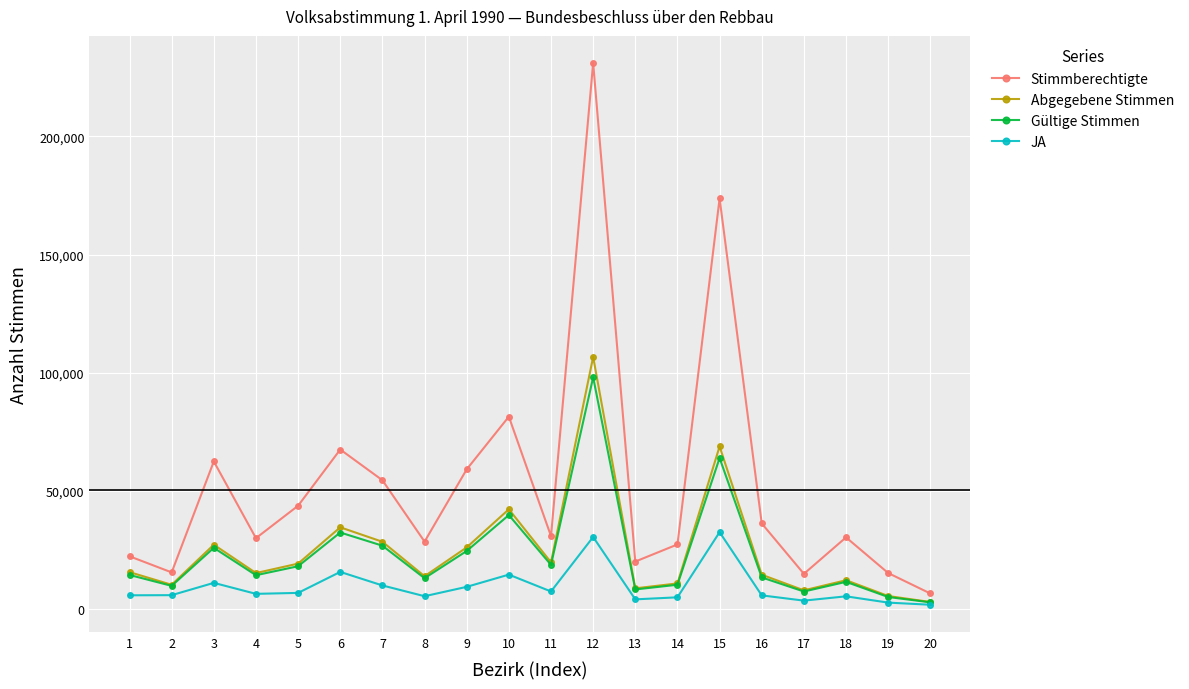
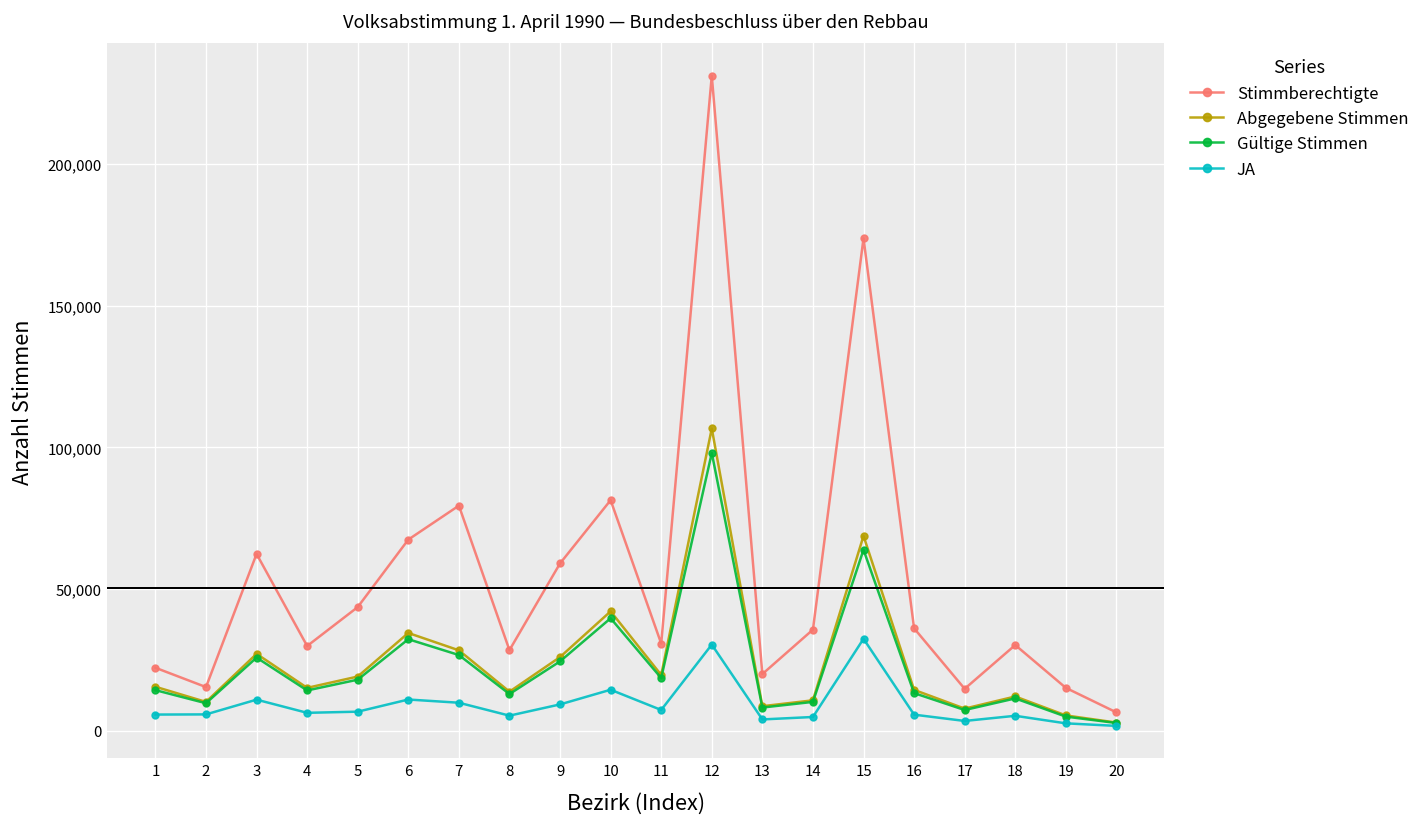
JA, 6: 16,000 -> 11,000
Stimmberechtigte, 7: 54,000 -> 79,000
Stimmberechtigte, 14: 27,000 -> 36,000
